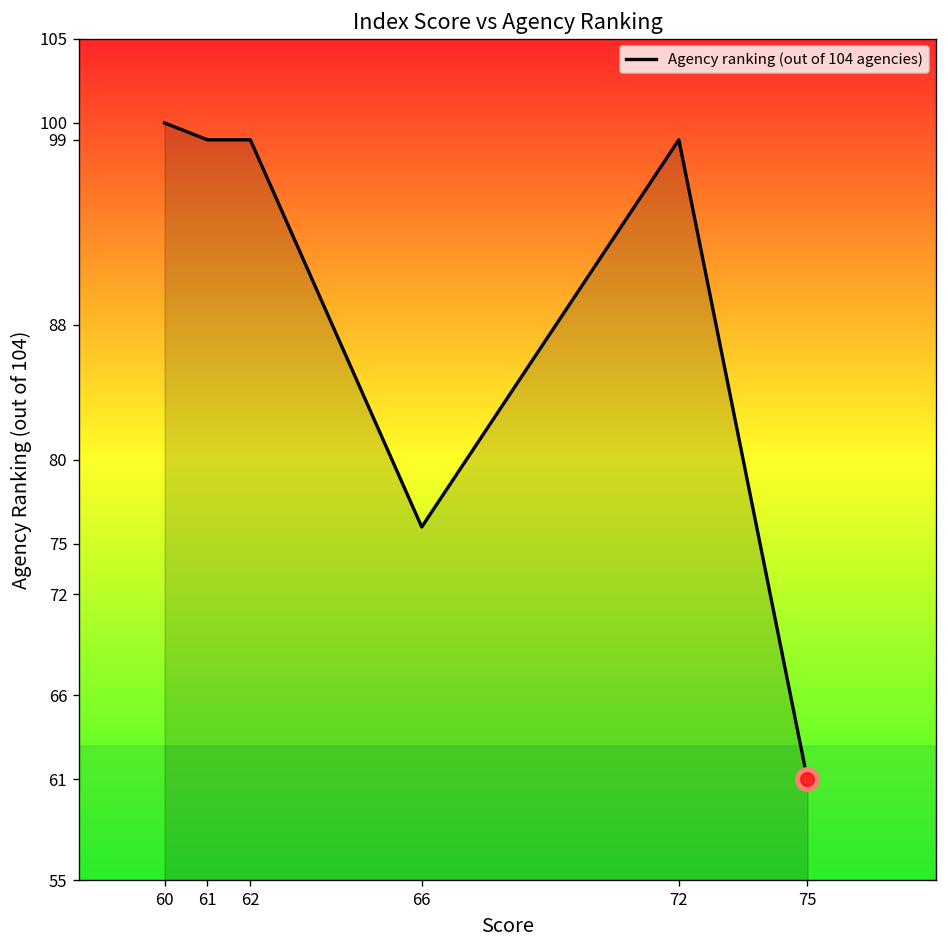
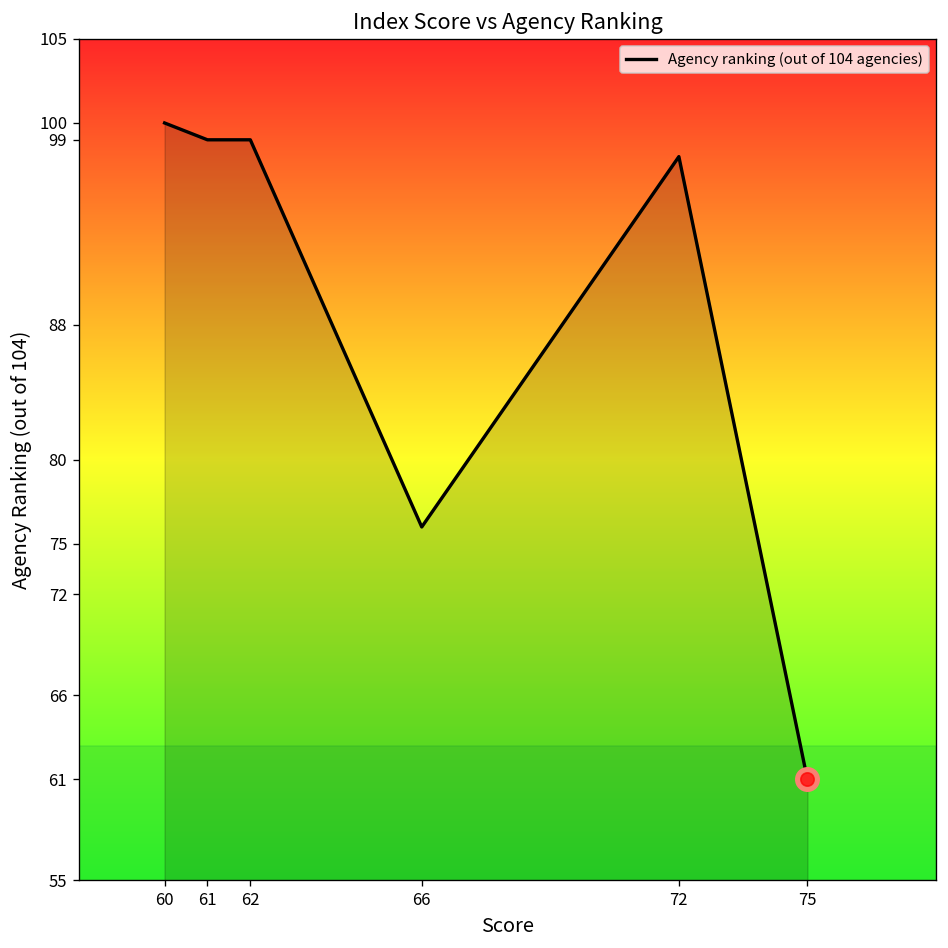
Agency ranking (out of 104 agencies), 72: 99 -> 98
